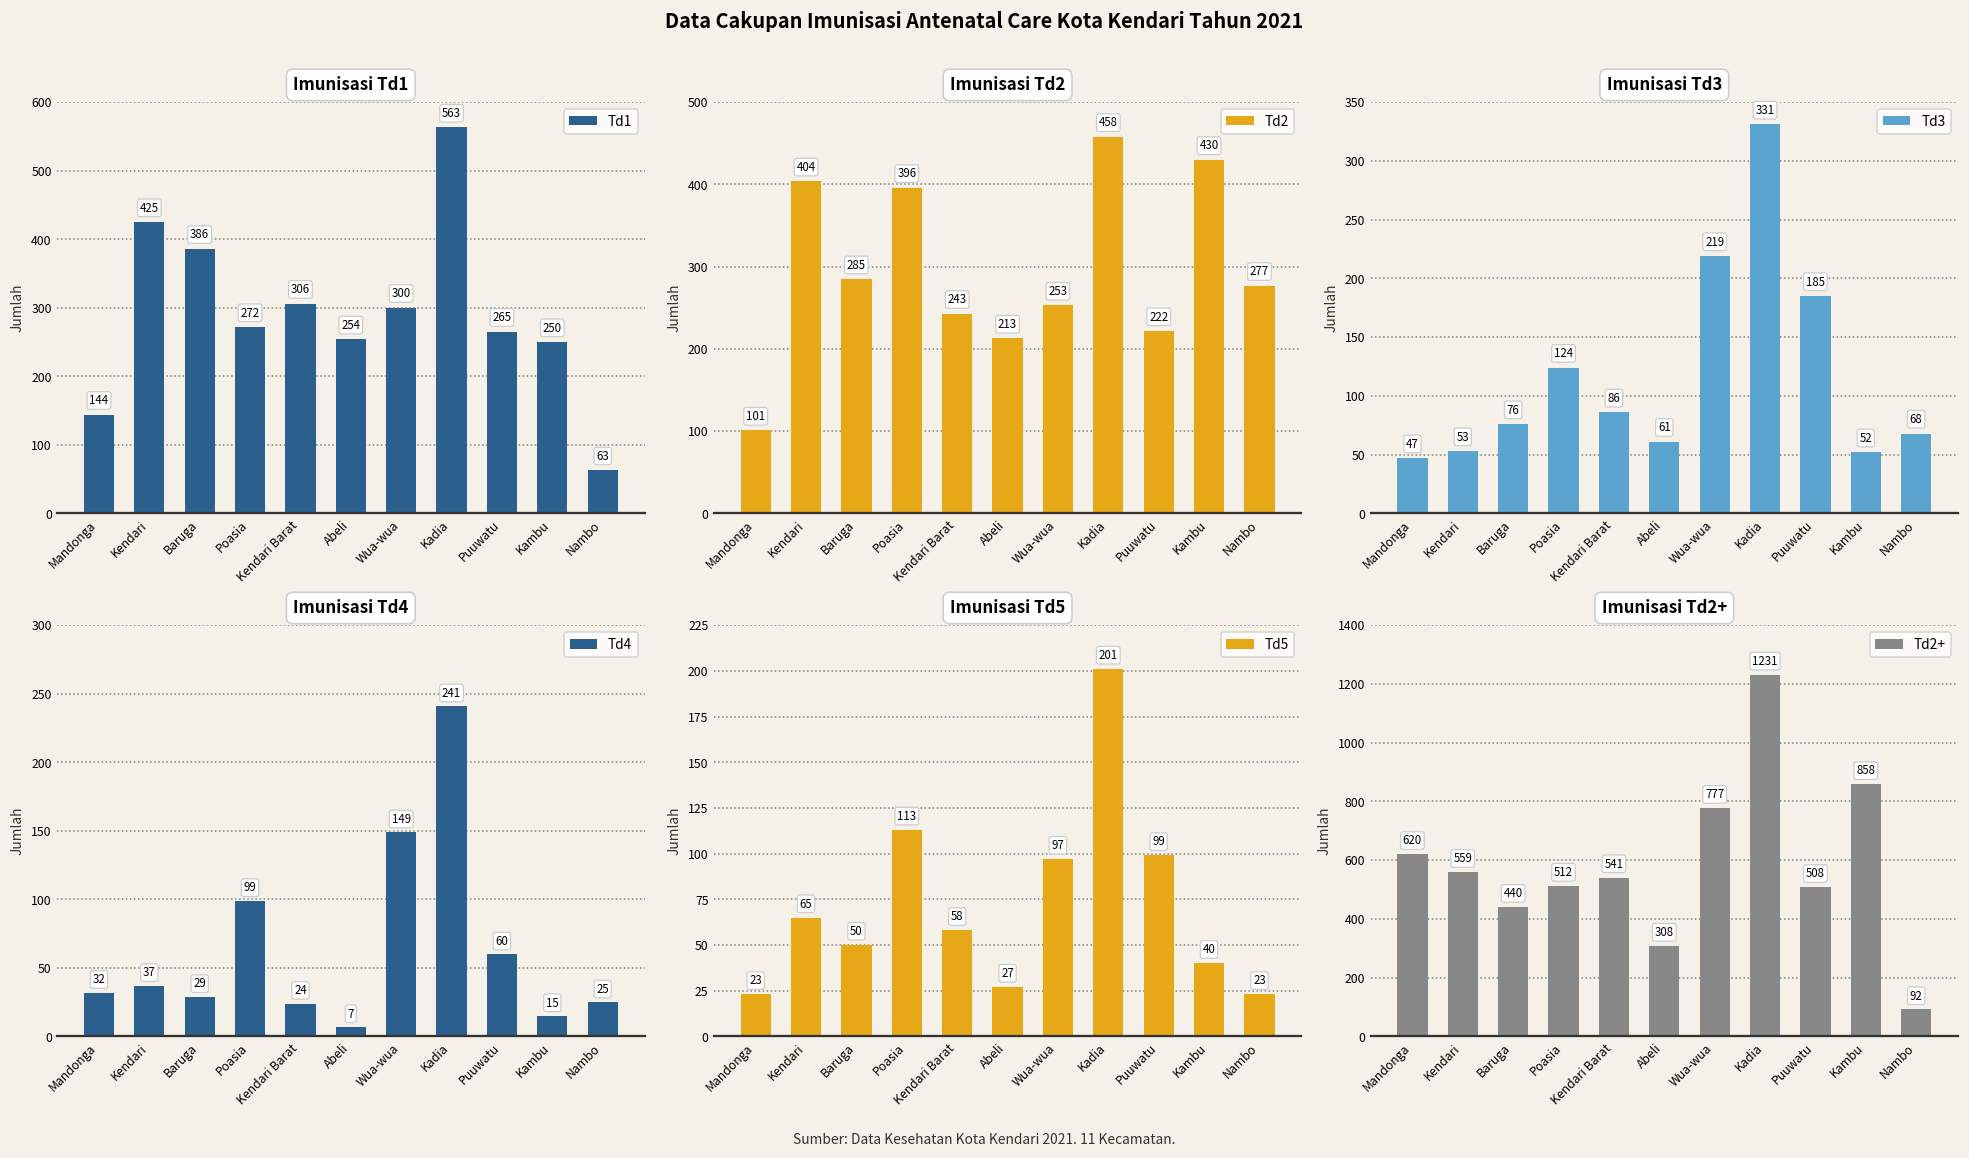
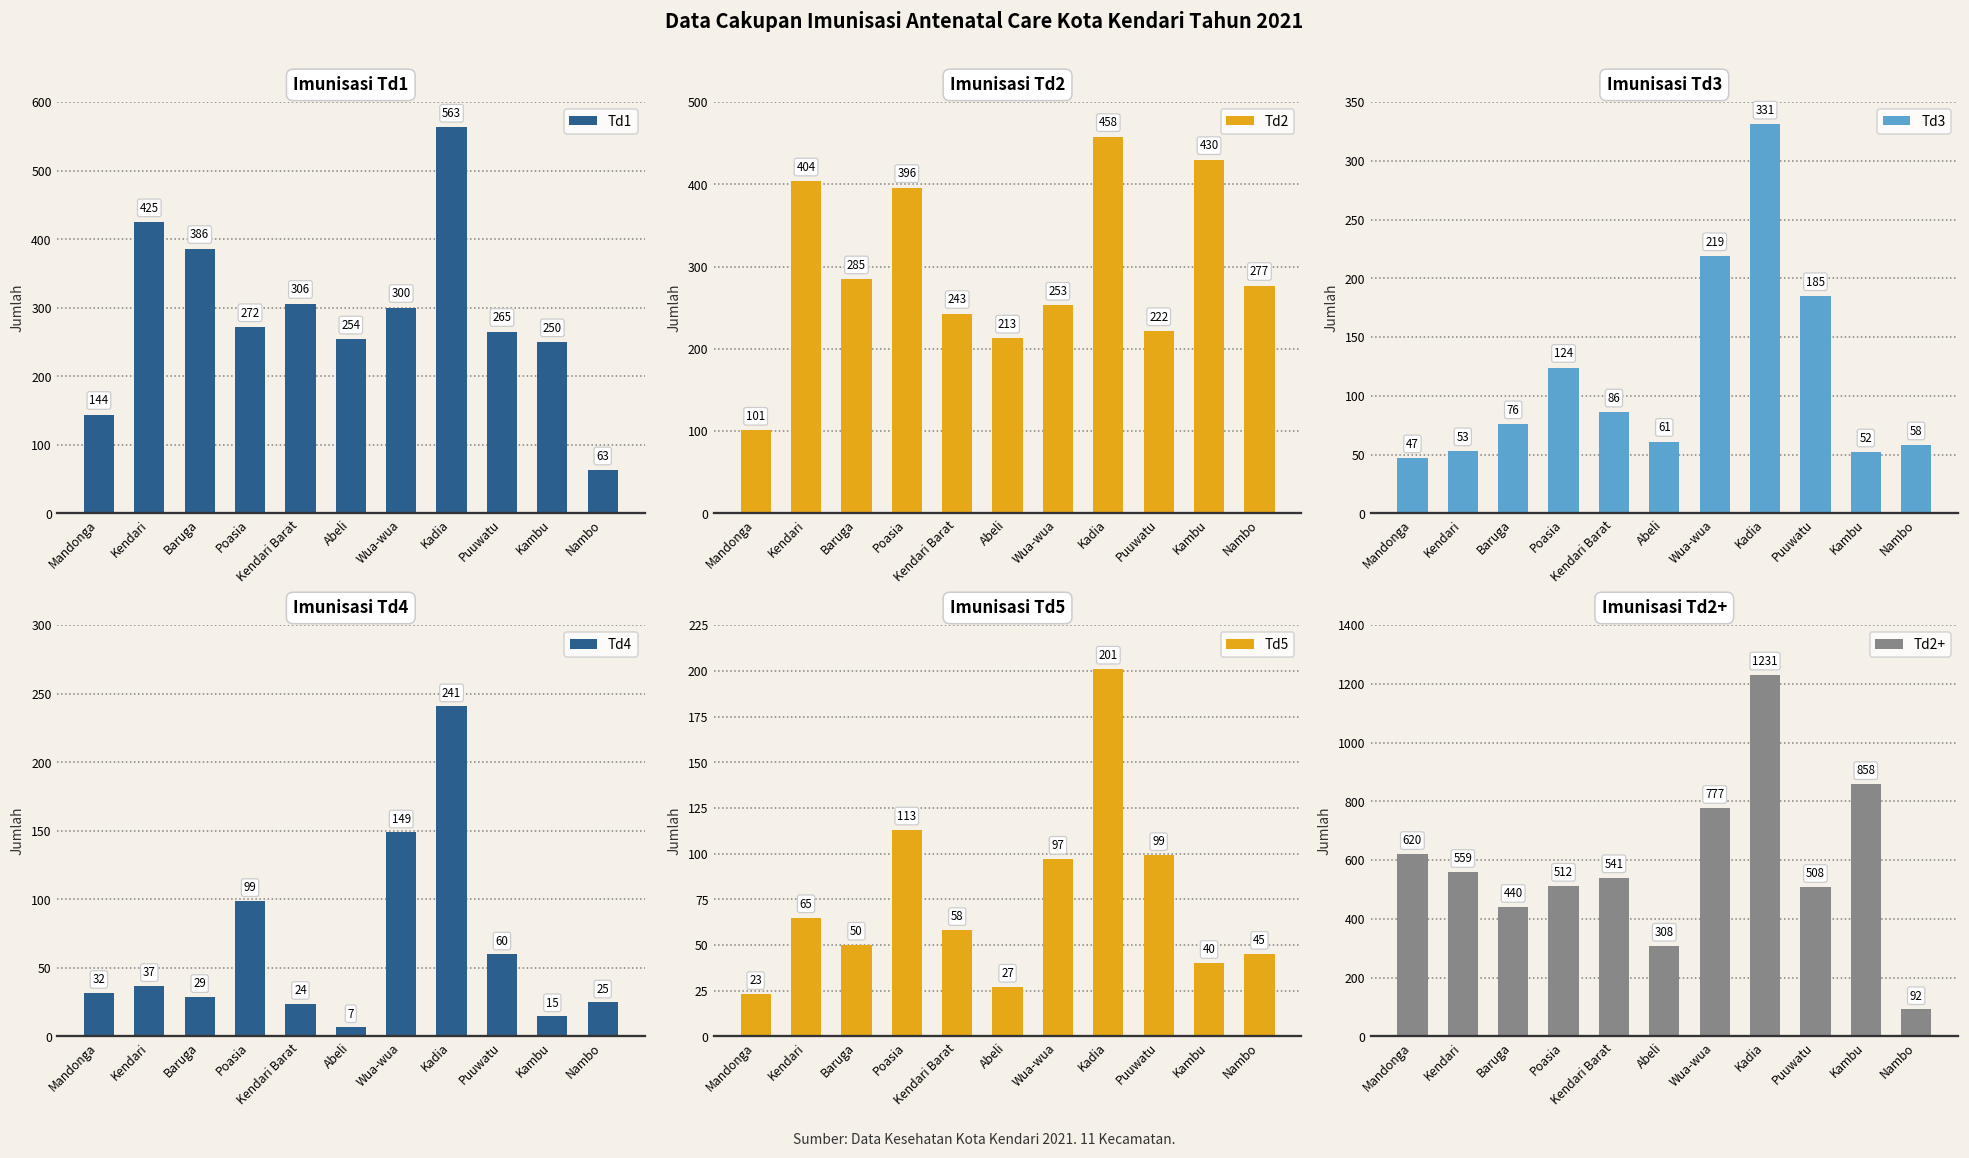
Imunisasi Td3, Nambo: 68 -> 58
Imunisasi Td5, Nambo: 23 -> 45
